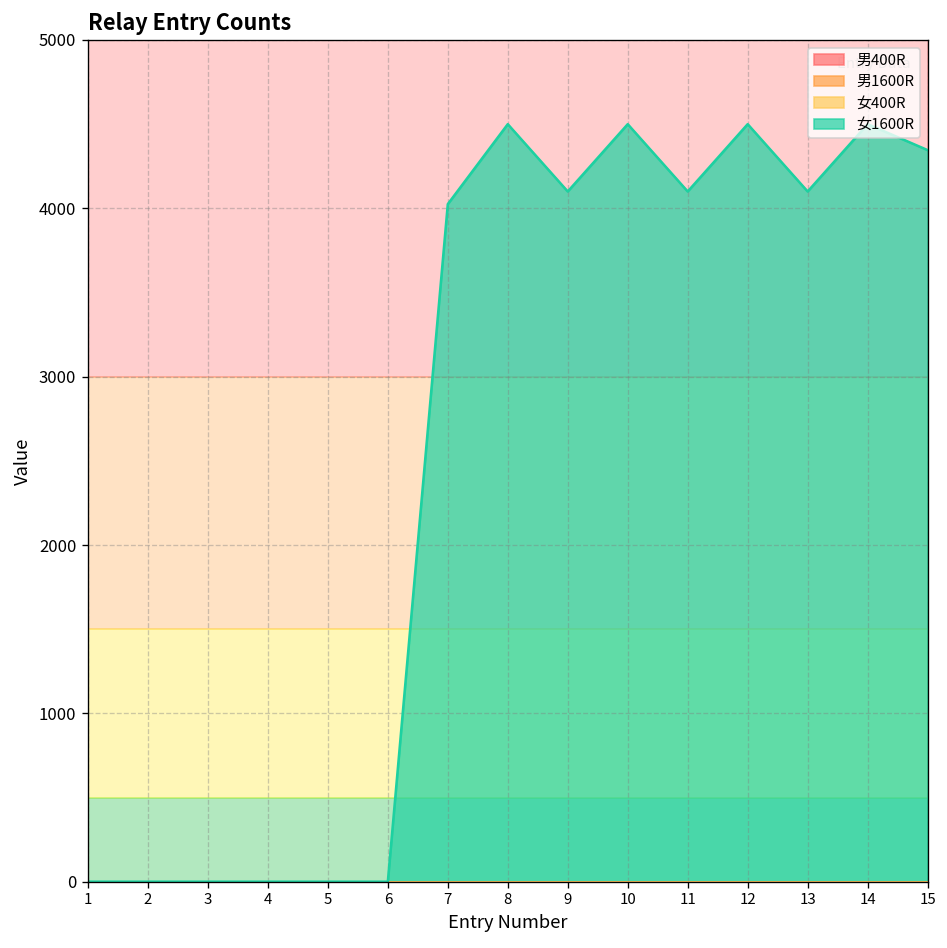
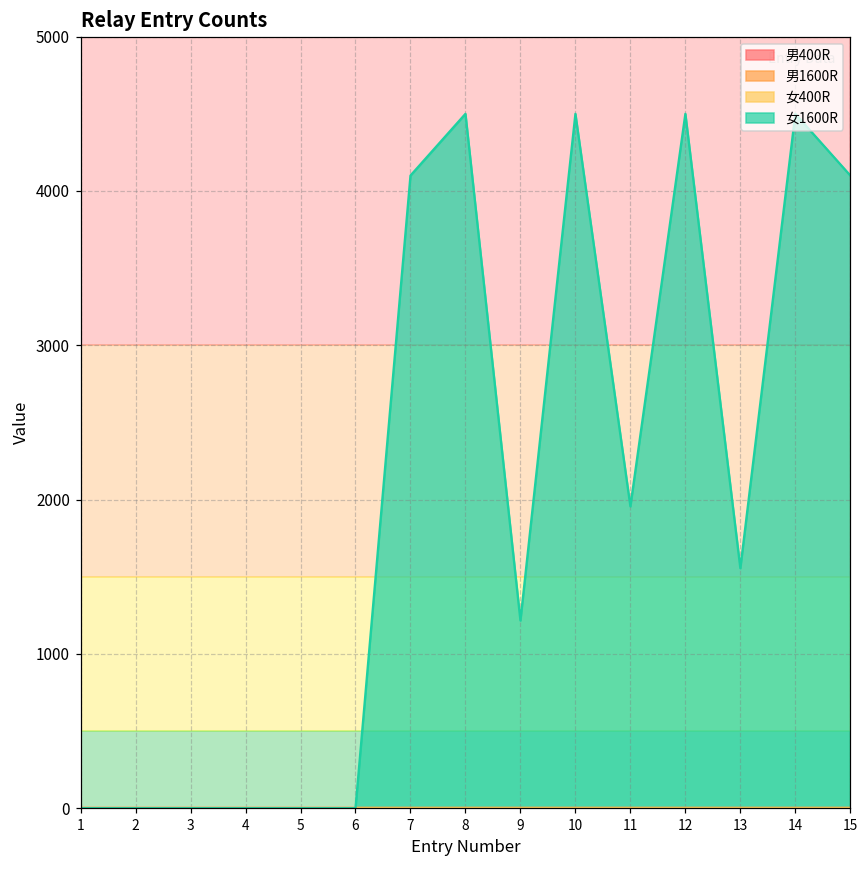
女1600R, 7: 4030 -> 4100
女1600R, 9: 4100 -> 1220
女1600R, 11: 4100 -> 1960
女1600R, 13: 4100 -> 1560
女1600R, 15: 4350 -> 4100
